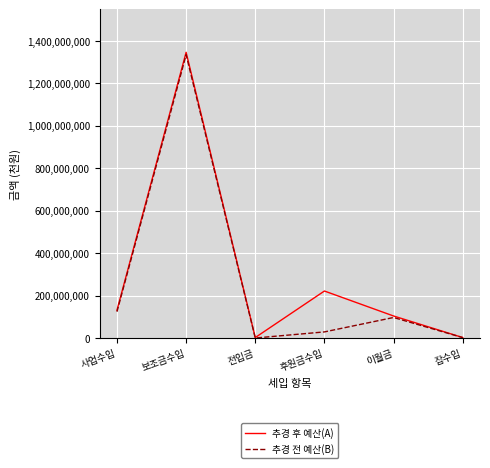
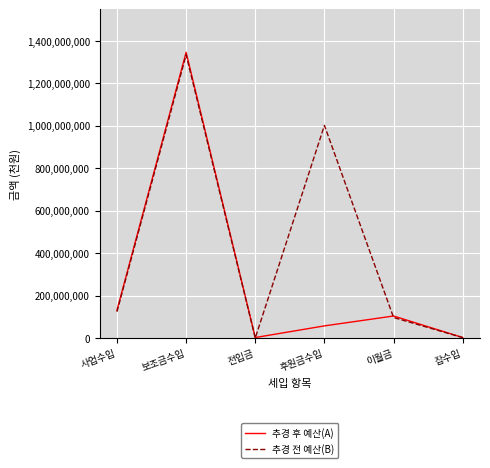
추경 후 예산(A), 후원금수입: 220,000,000 -> 60,000,000
추경 전 예산(B), 후원금수입: 30,000,000 -> 1,000,000,000
